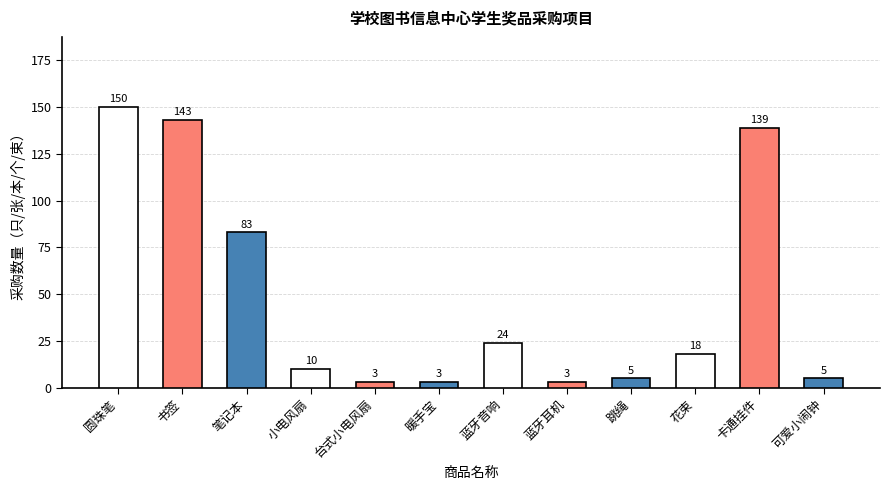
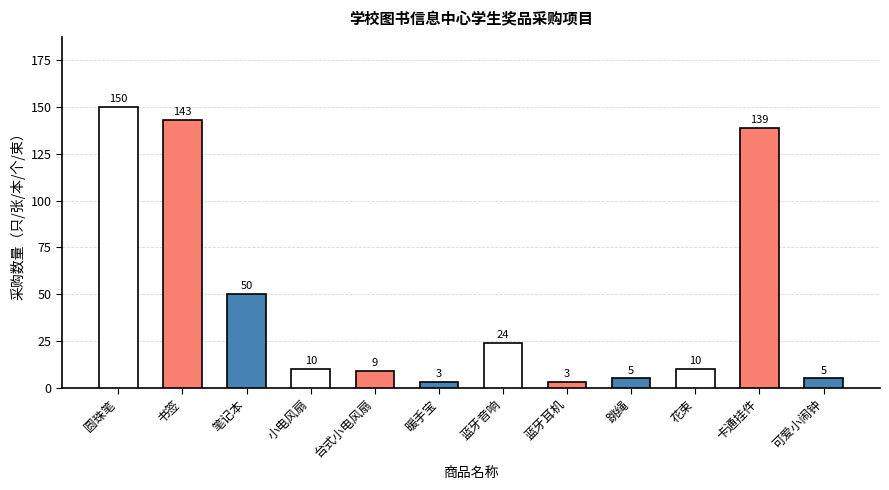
笔记本: 83 -> 50
台式小电风扇: 3 -> 9
花束: 18 -> 10
